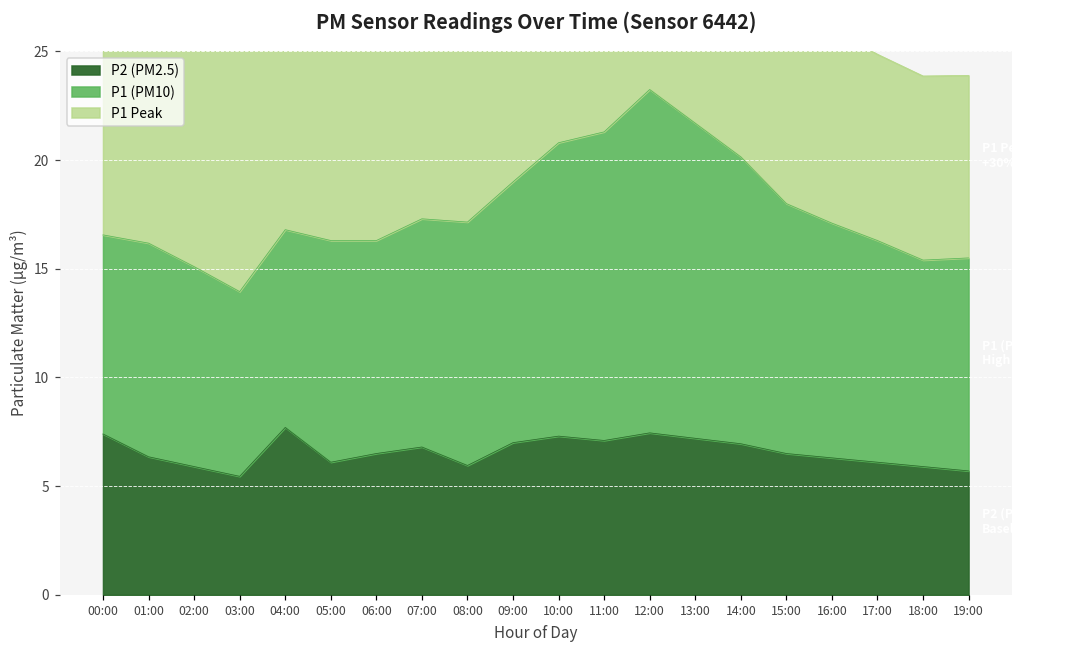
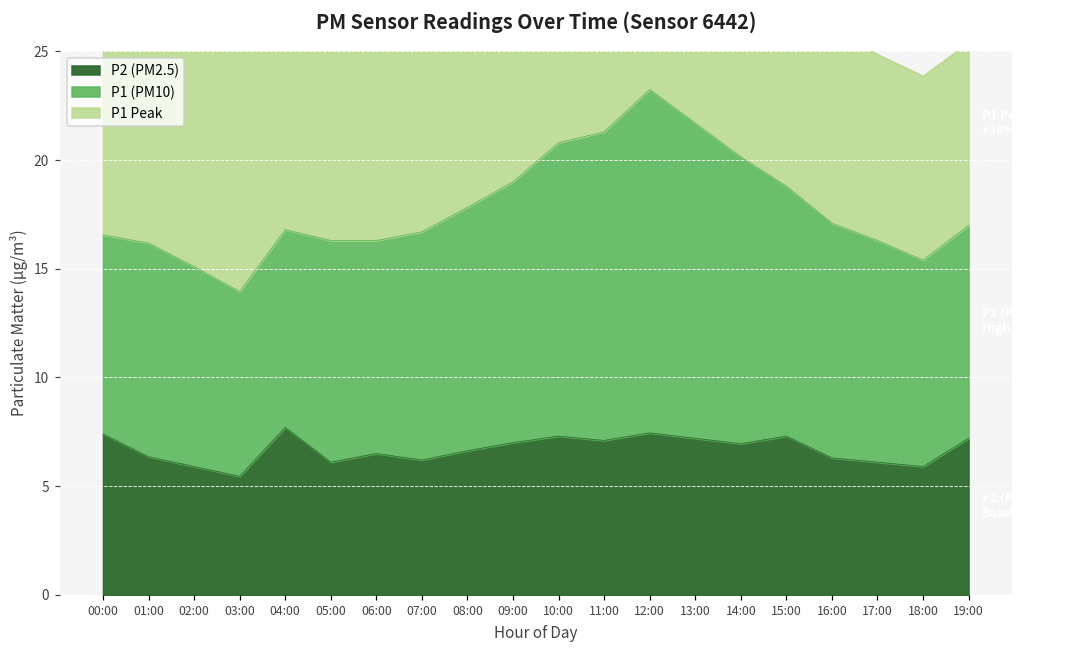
P2 (PM2.5), 07:00: 6.8 -> 6.2
P2 (PM2.5), 08:00: 6.0 -> 6.6
P2 (PM2.5), 15:00: 6.5 -> 7.3
P2 (PM2.5), 19:00: 5.7 -> 7.2
